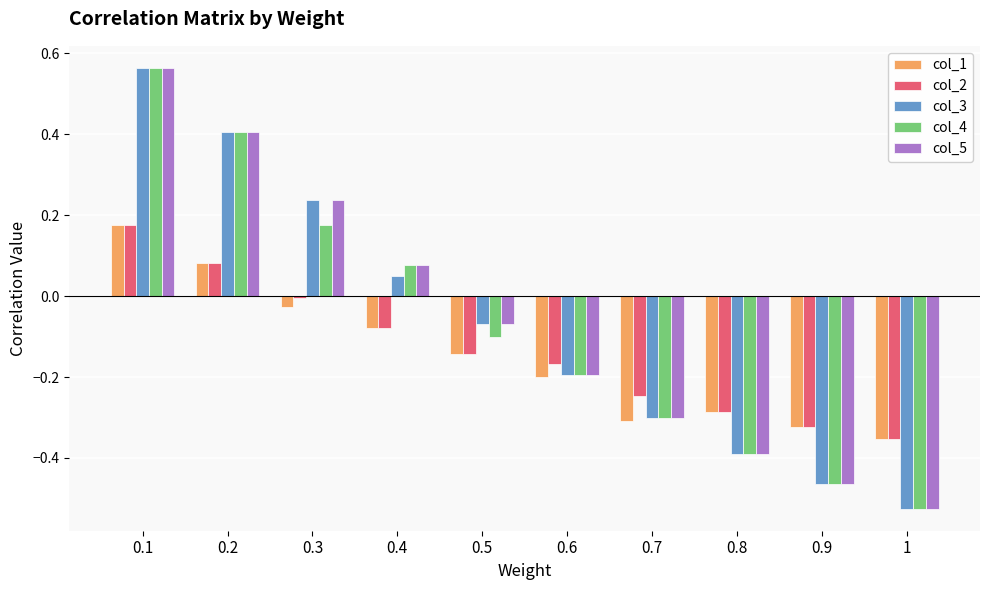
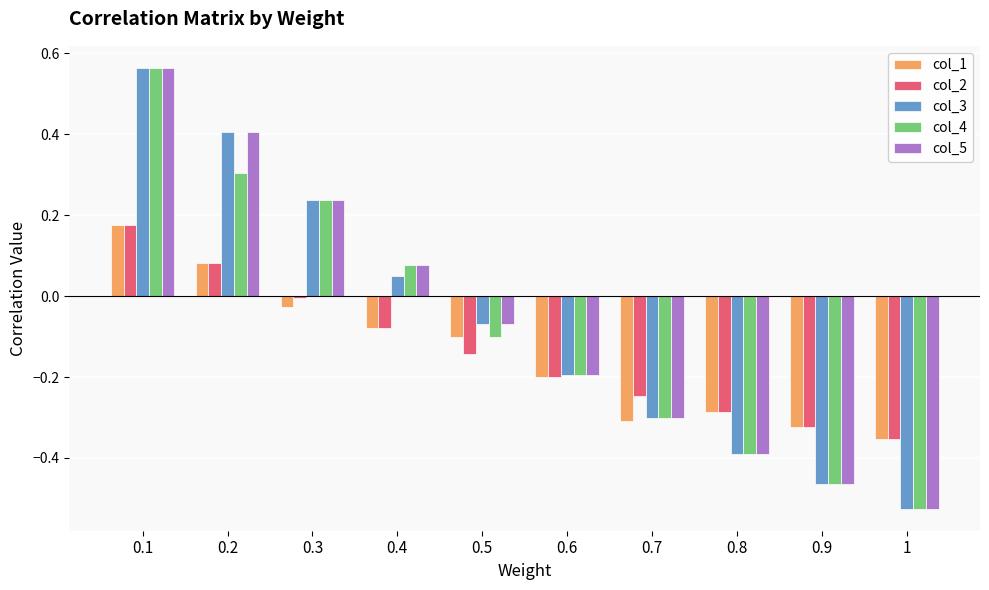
col_4, 0.2: 0.40 -> 0.30
col_4, 0.3: 0.18 -> 0.24
col_1, 0.5: -0.14 -> -0.10
col_2, 0.6: -0.17 -> -0.20
